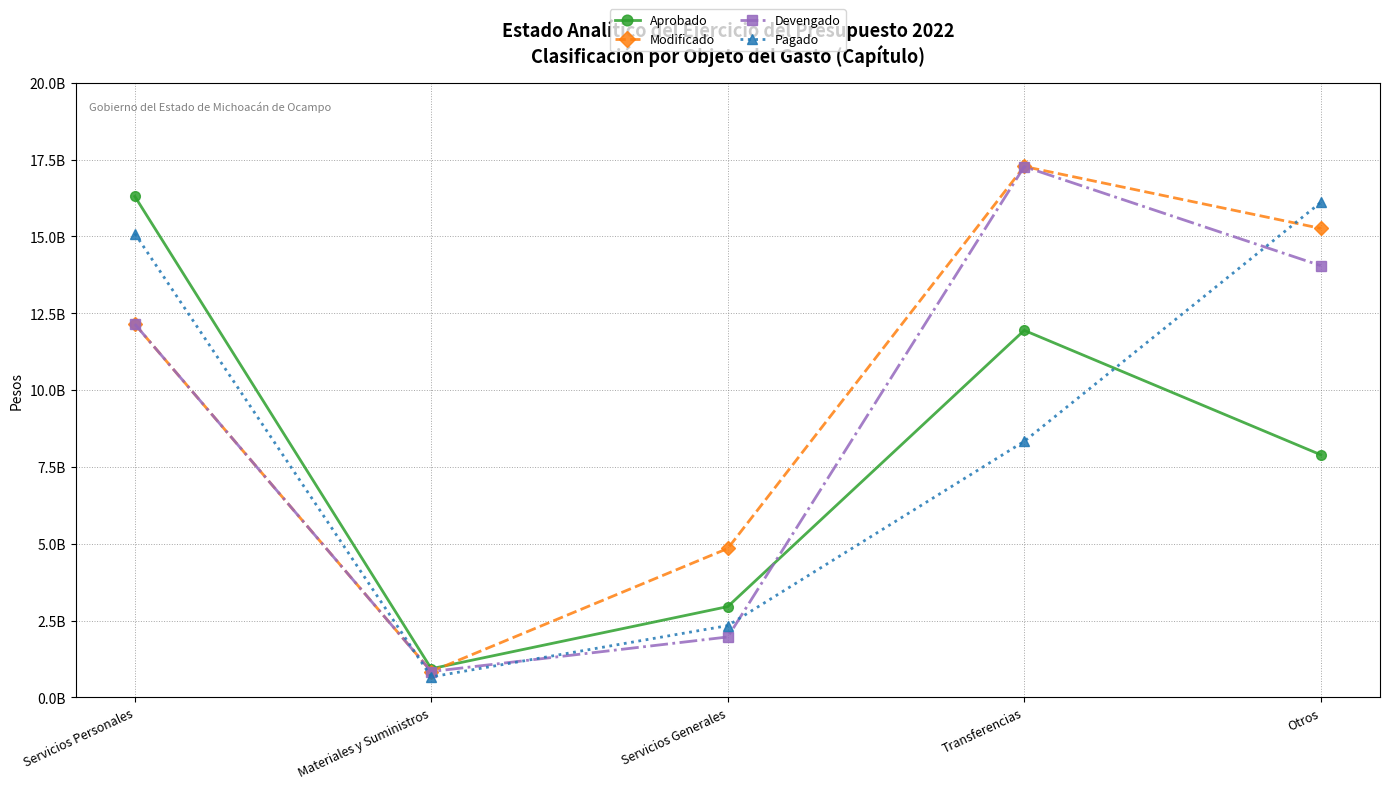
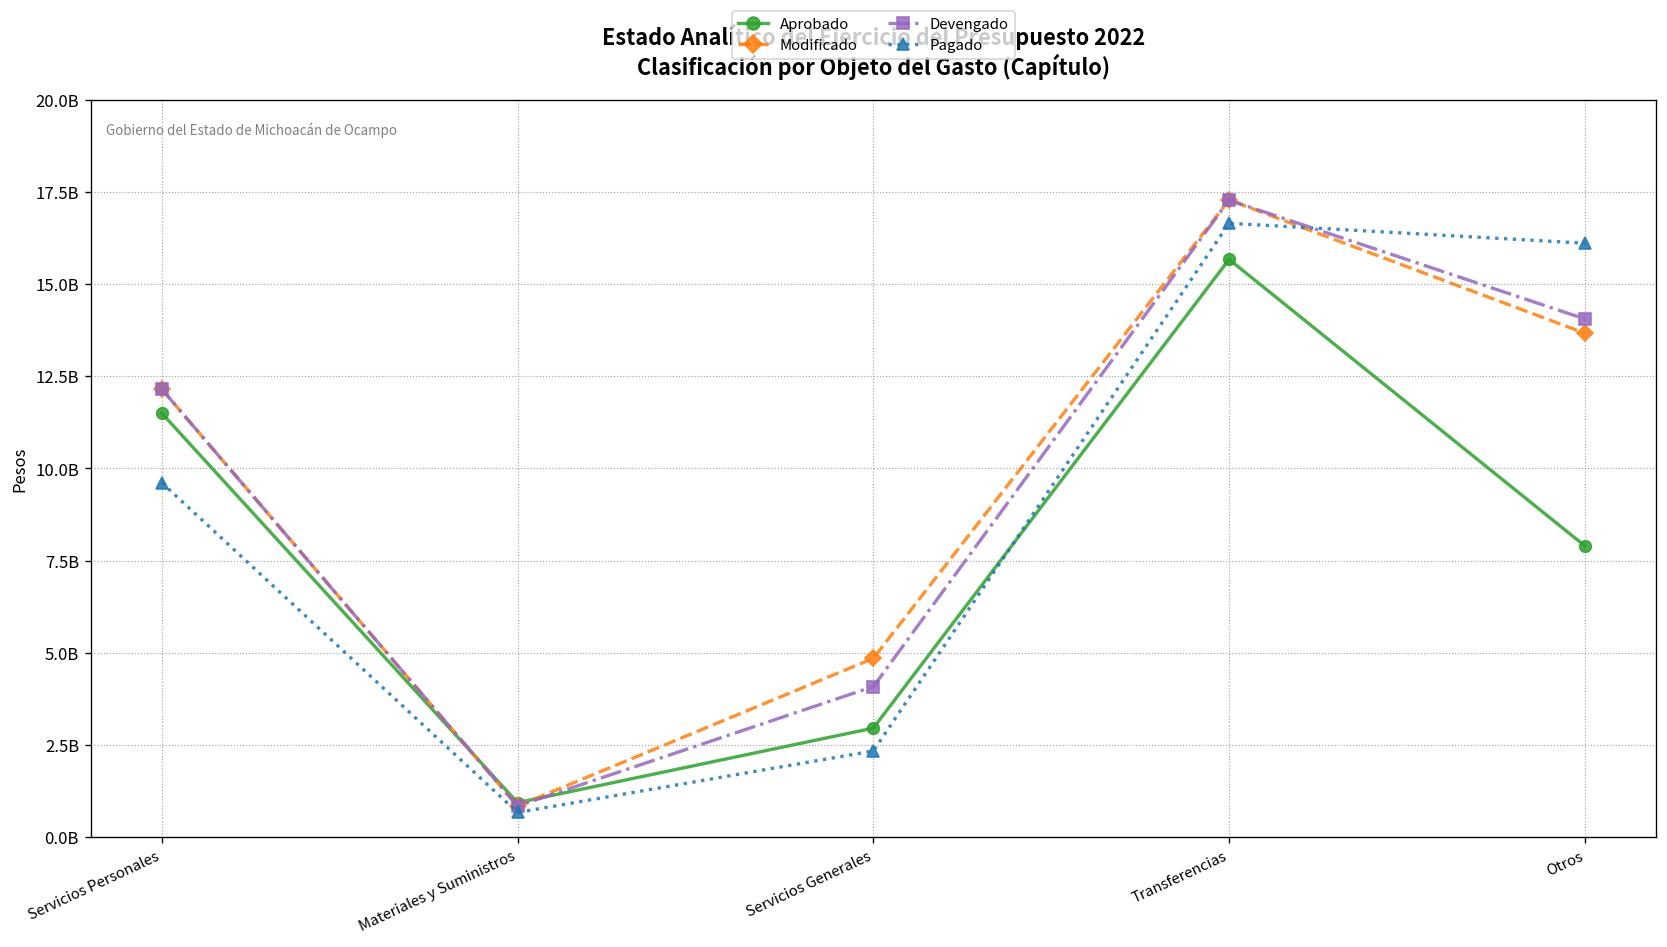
Aprobado, Servicios Personales: 16300000000 -> 11500000000
Pagado, Servicios Personales: 15100000000 -> 9600000000
Devengado, Servicios Generales: 2000000000 -> 4100000000
Aprobado, Transferencias: 11900000000 -> 15700000000
Pagado, Transferencias: 8300000000 -> 16600000000
Modificado, Otros: 15300000000 -> 13700000000
